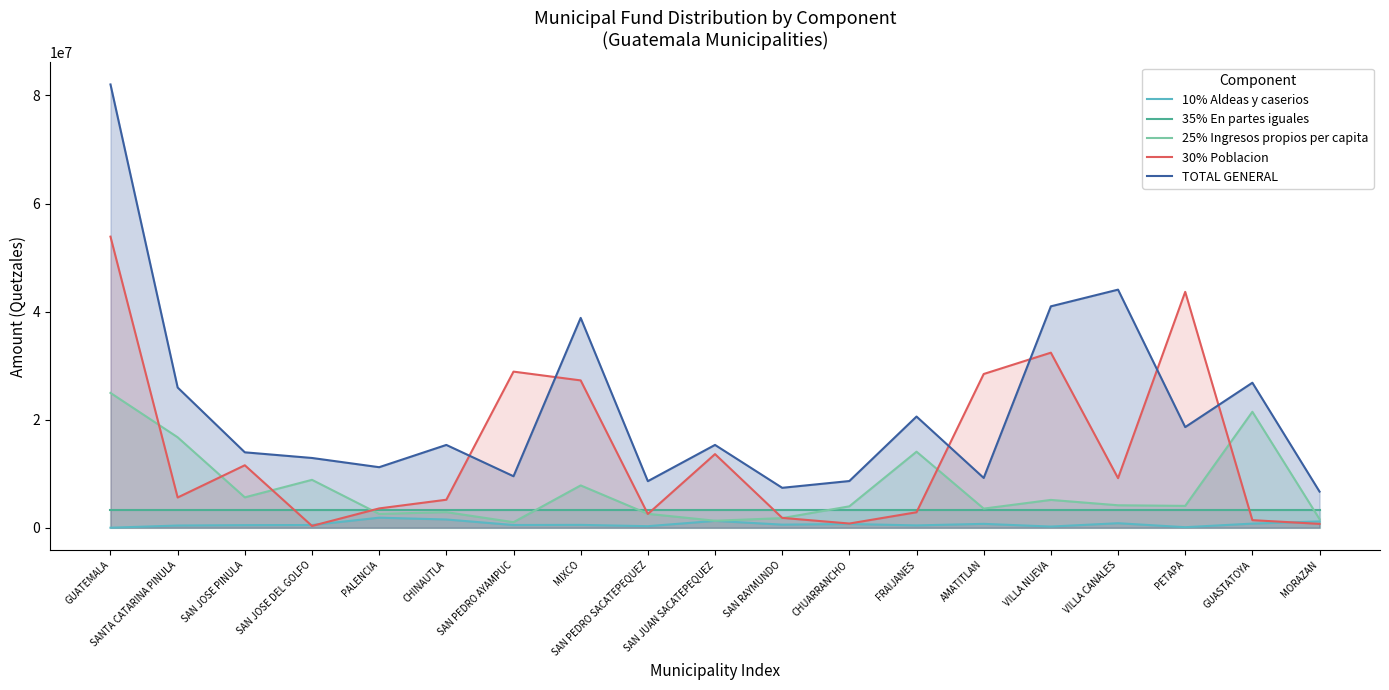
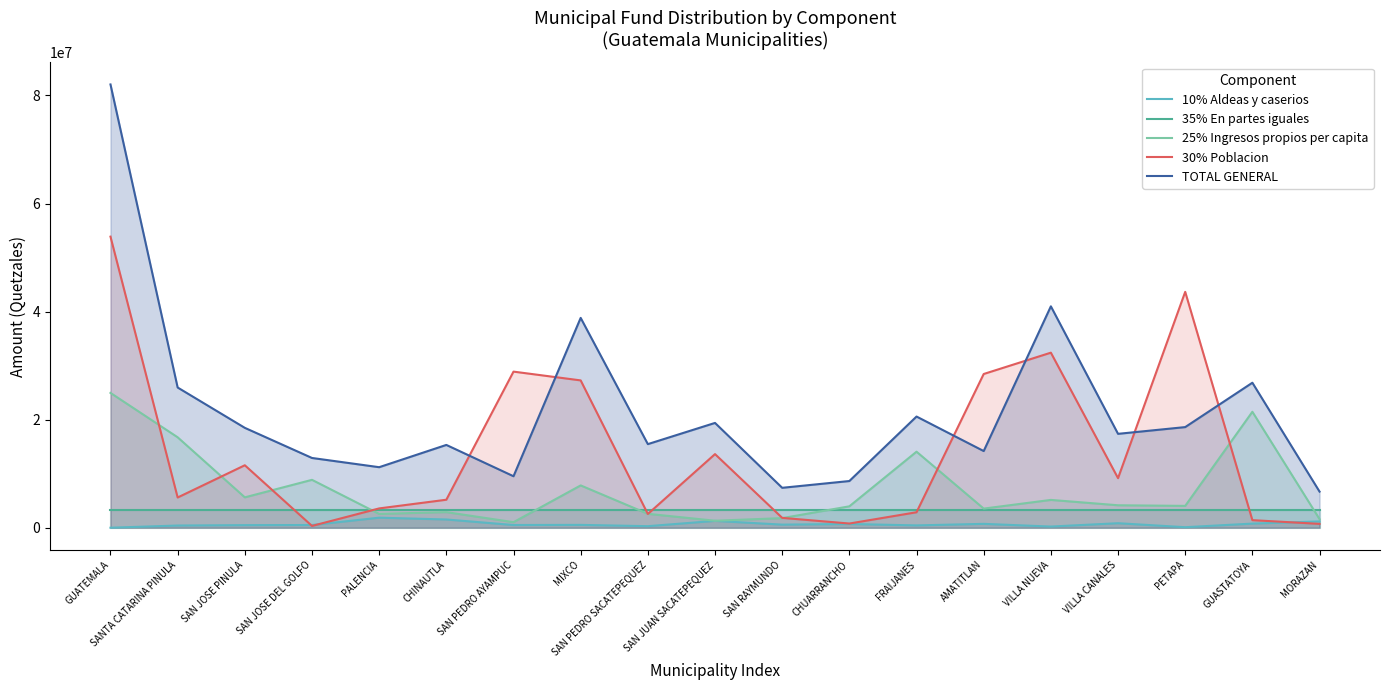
TOTAL GENERAL, SAN JOSE PINULA: 14000000 -> 18000000
TOTAL GENERAL, SAN PEDRO SACATEPEQUEZ: 9000000 -> 15000000
TOTAL GENERAL, SAN JUAN SACATEPEQUEZ: 15000000 -> 19000000
TOTAL GENERAL, AMATITLAN: 9000000 -> 14000000
TOTAL GENERAL, VILLA CANALES: 44000000 -> 17000000
